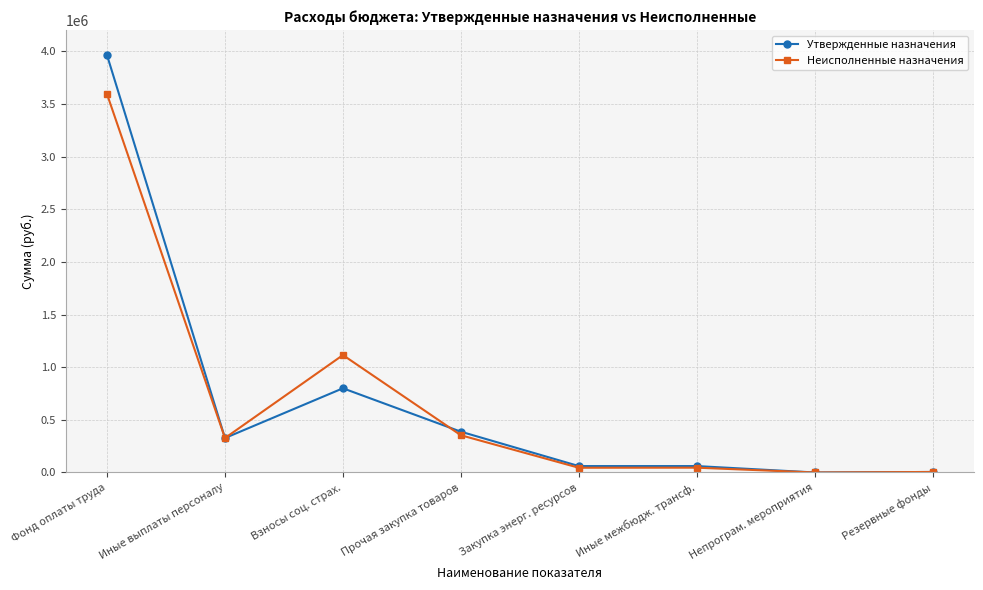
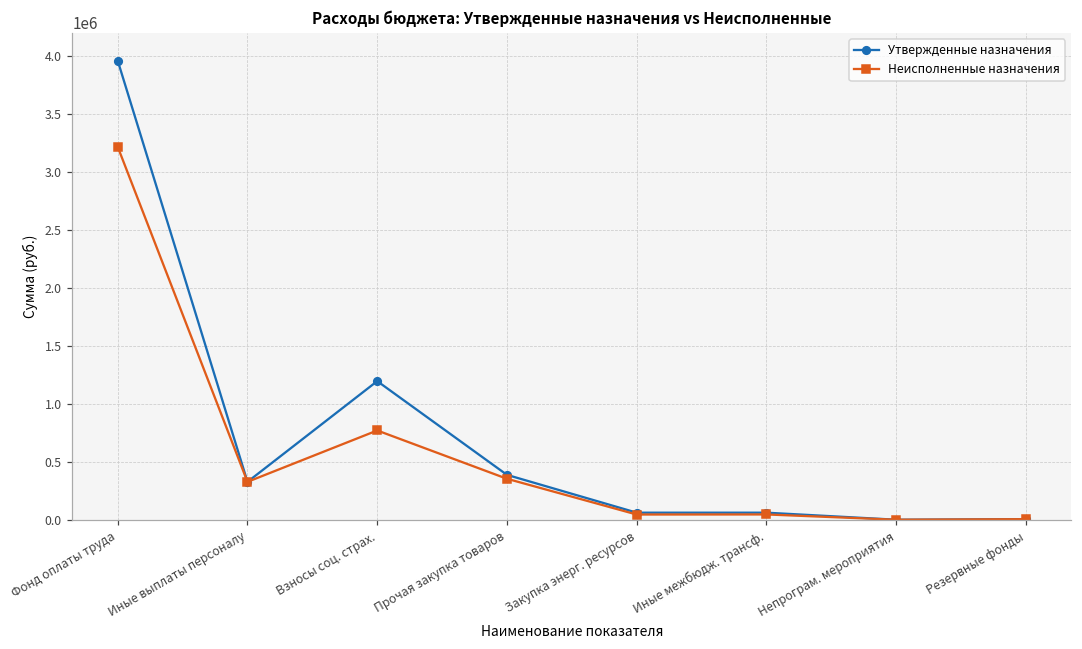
Неисполненные назначения, Фонд оплаты труда: 3590000 -> 3220000
Утвержденные назначения, Взносы соц. страх.: 800000 -> 1200000
Неисполненные назначения, Взносы соц. страх.: 1110000 -> 770000
